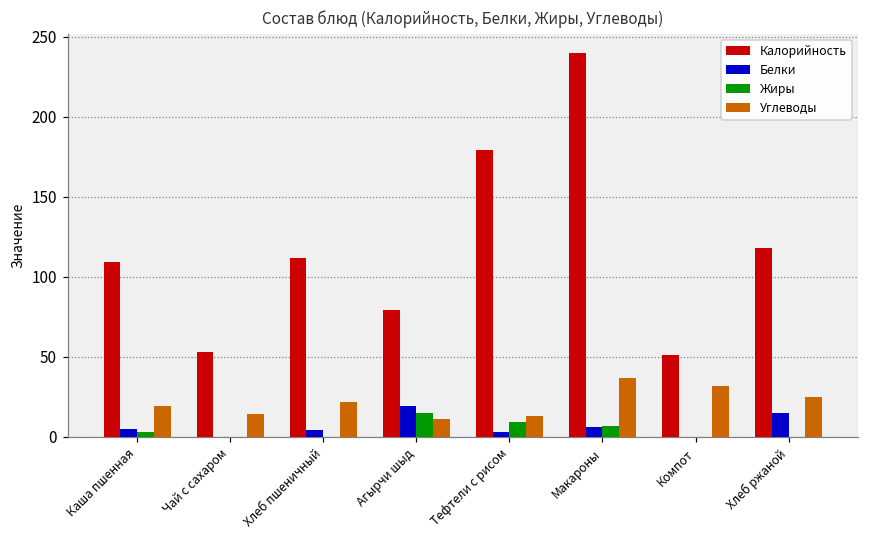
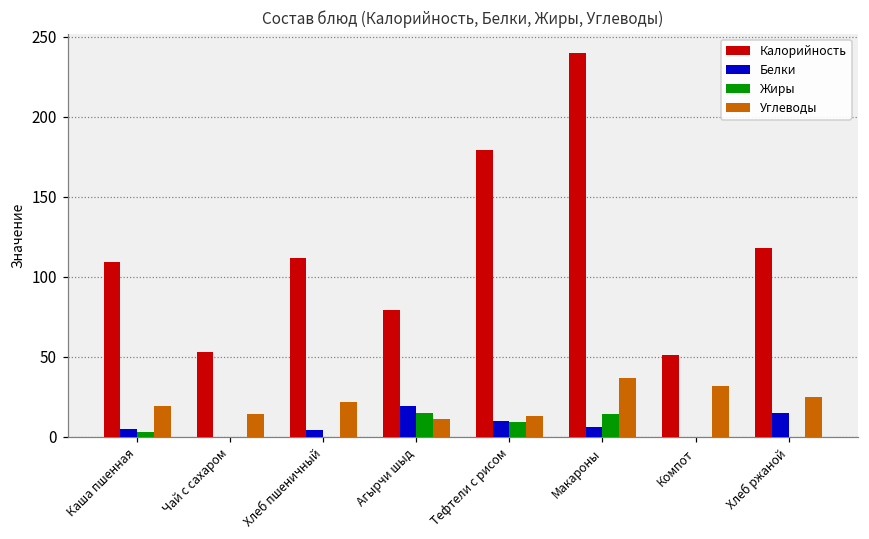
Белки, Тефтели с рисом: 3 -> 10
Жиры, Макароны: 7 -> 14
